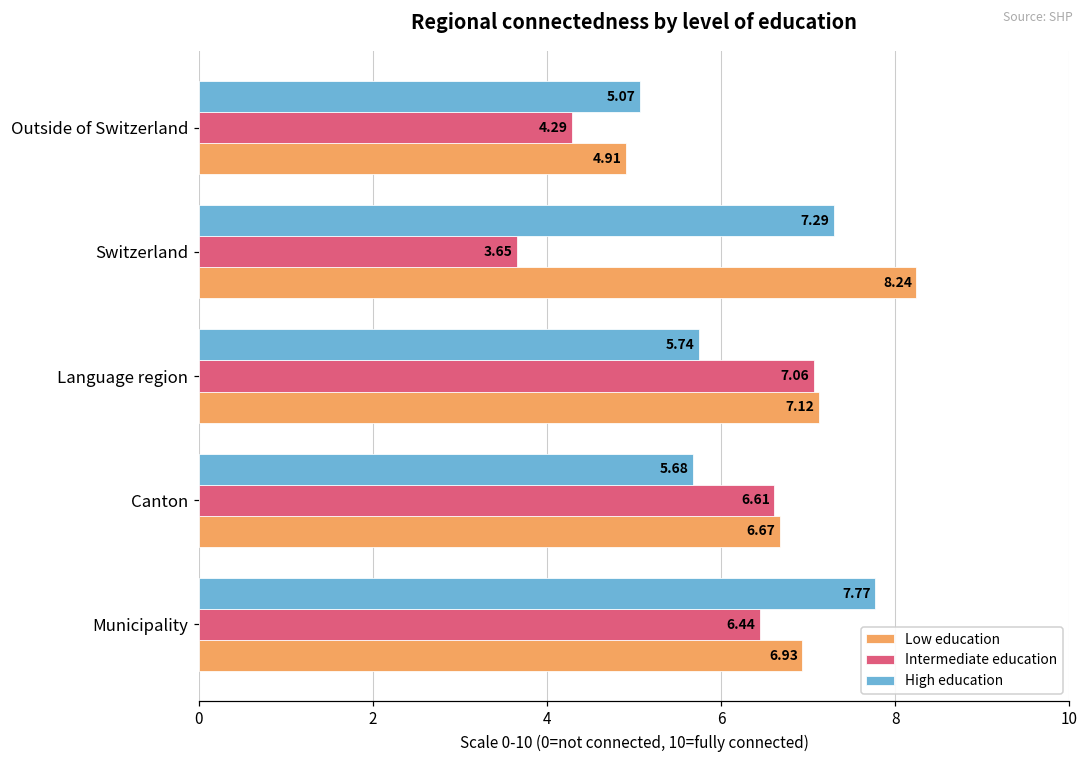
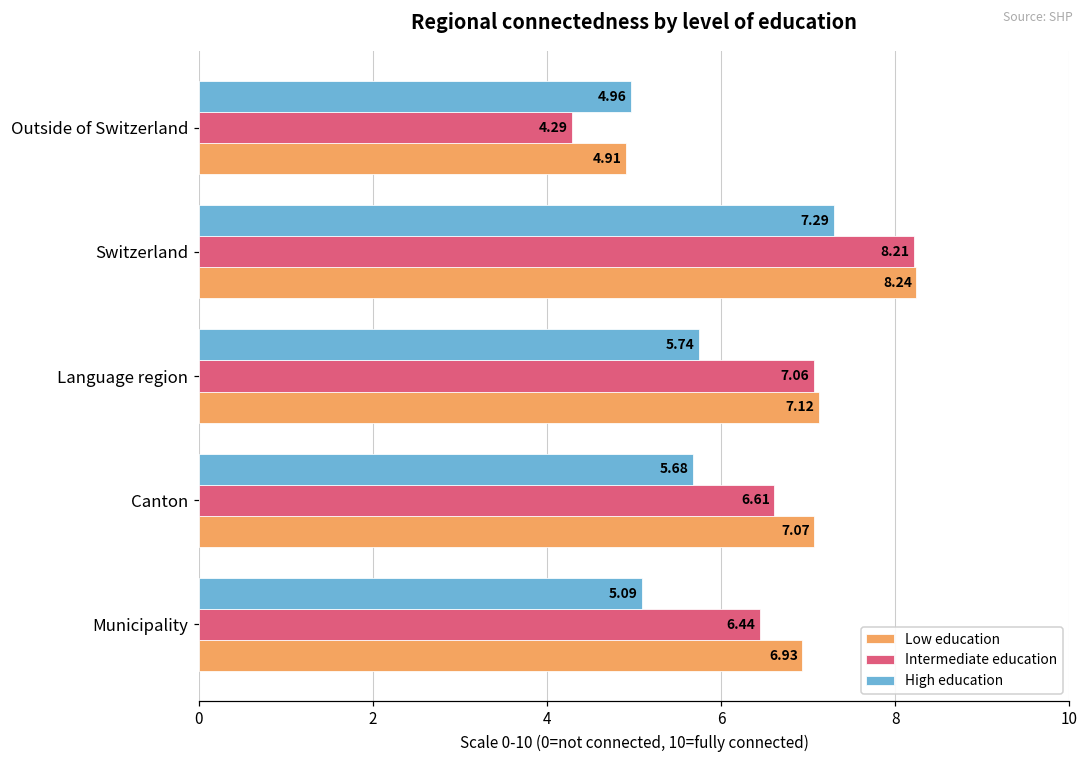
High education, Outside of Switzerland: 5.07 -> 4.96
Intermediate education, Switzerland: 3.65 -> 8.21
Low education, Canton: 6.67 -> 7.07
High education, Municipality: 7.77 -> 5.09
